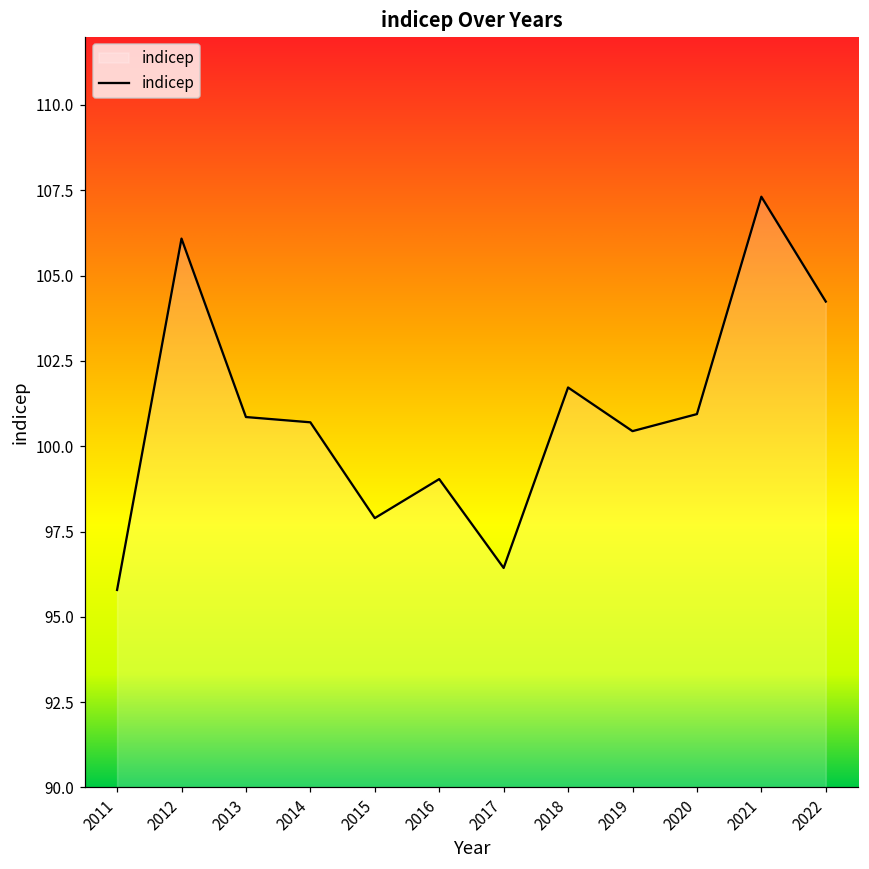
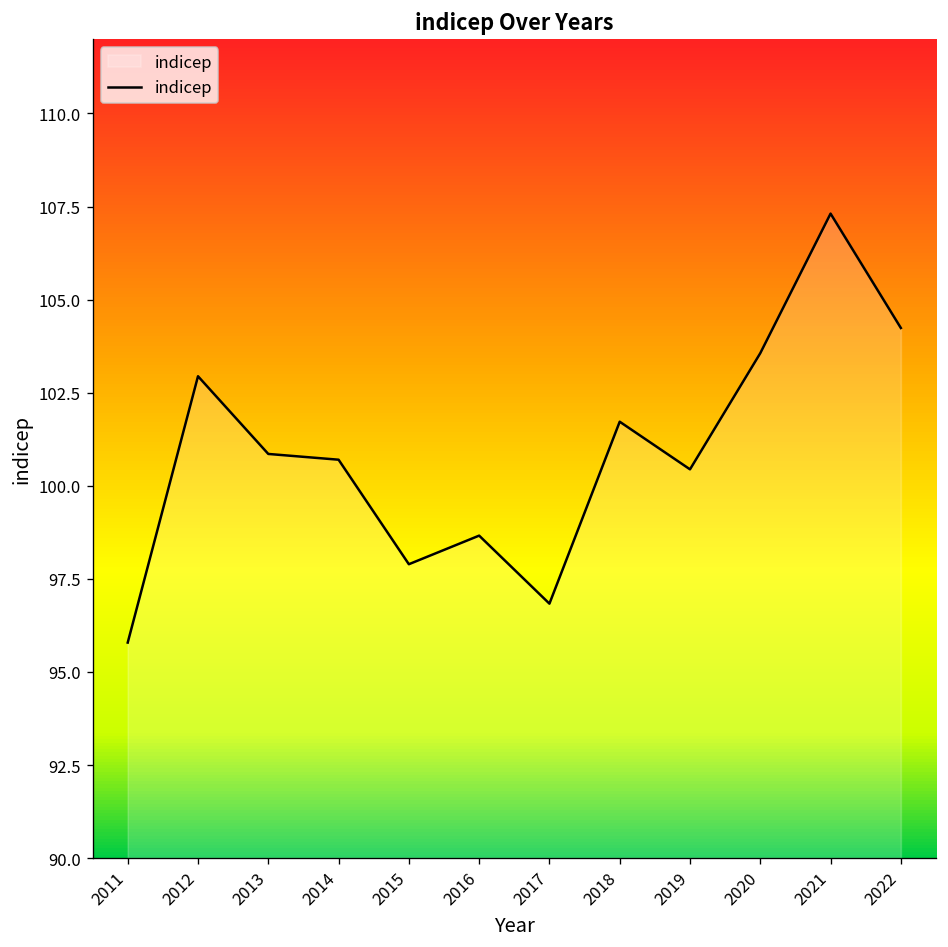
2012: 106.1 -> 102.9
2016: 99.0 -> 98.7
2017: 96.4 -> 96.8
2020: 100.9 -> 103.6
